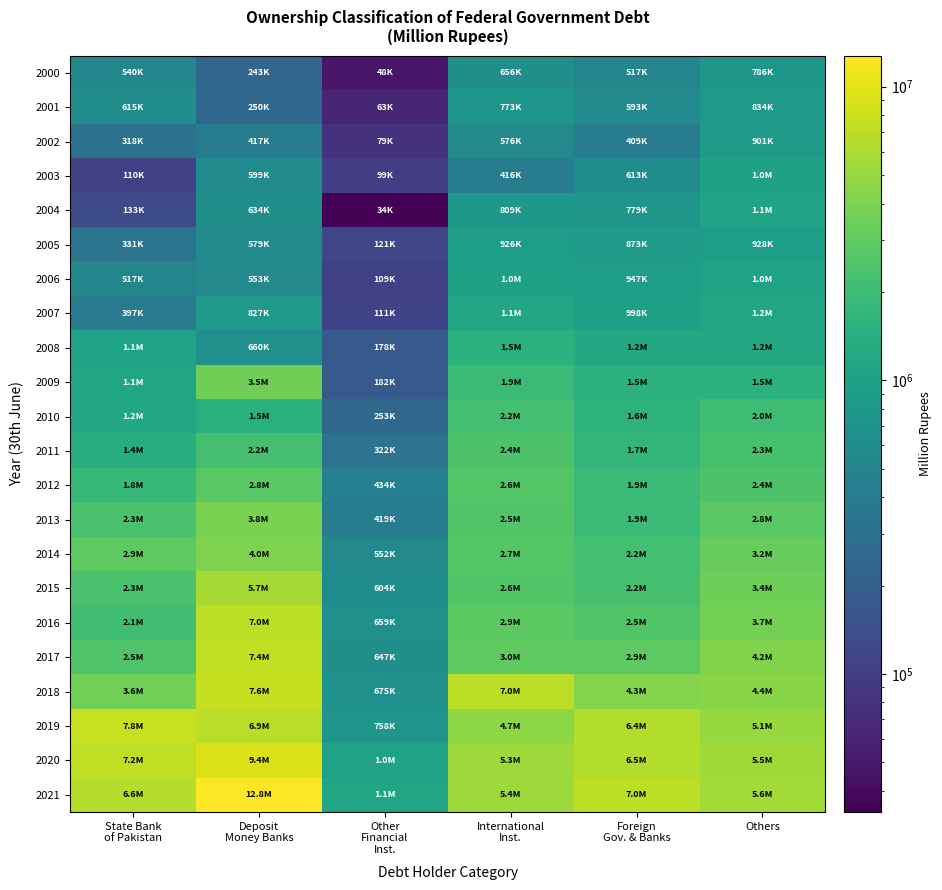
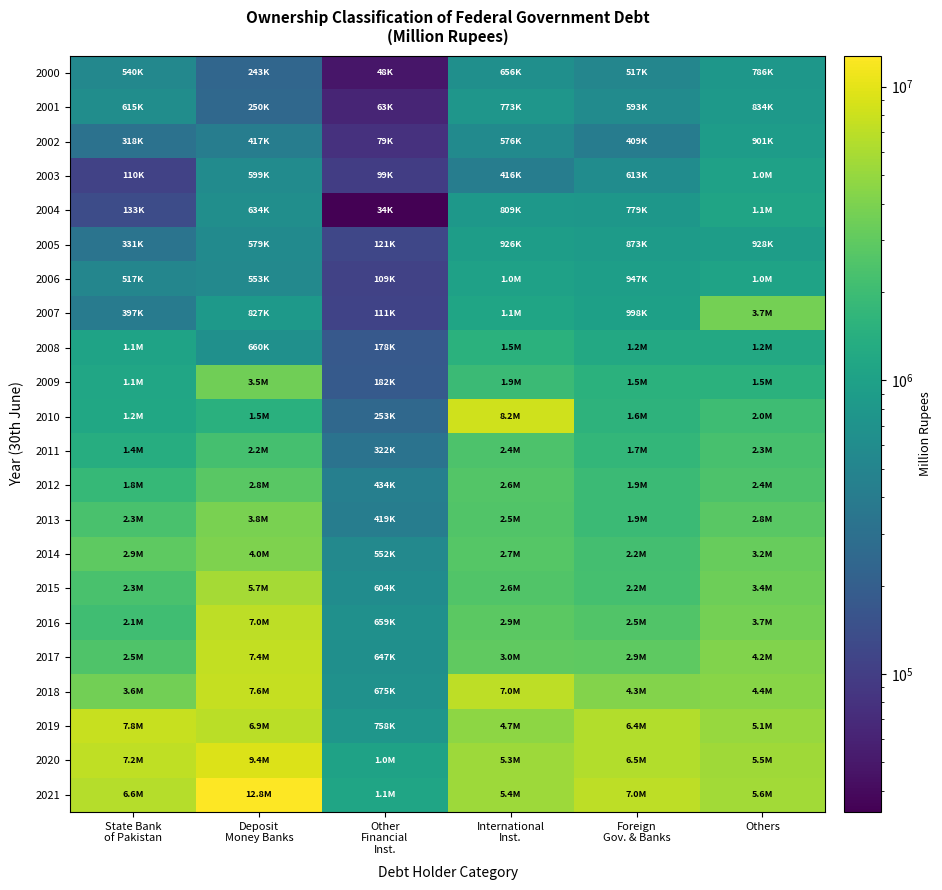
2007, Others: 1.2M -> 3.7M
2010, International Inst.: 2.2M -> 8.2M
